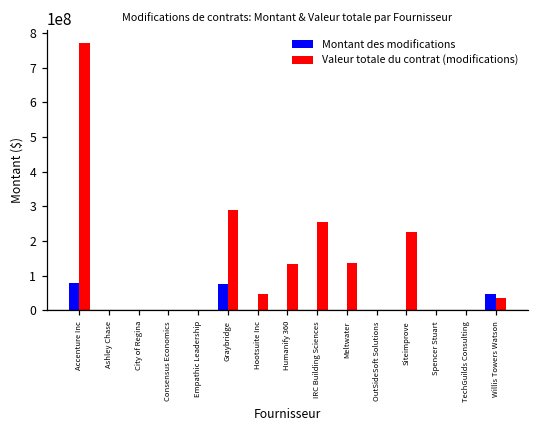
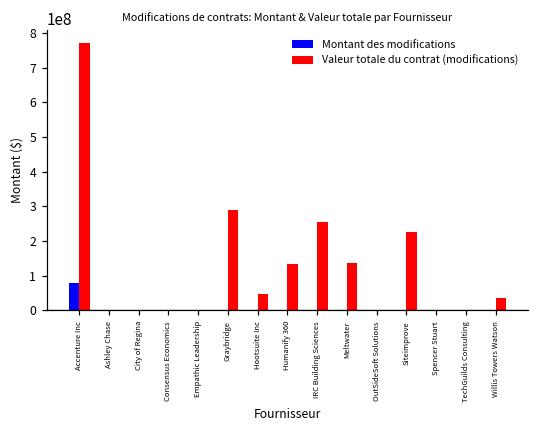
Montant des modifications, Graybridge: 80000000 -> 0
Montant des modifications, Willis Towers Watson: 50000000 -> 0
